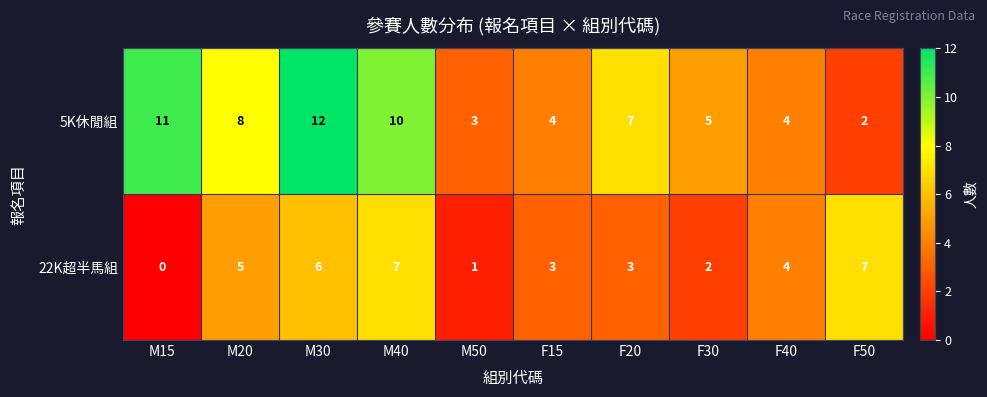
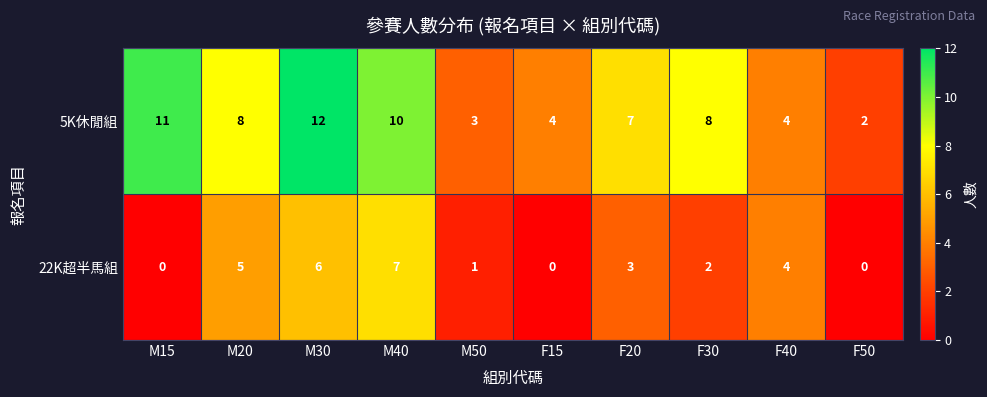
5K休閒組, F30: 5 -> 8
22K超半馬組, F15: 3 -> 0
22K超半馬組, F50: 7 -> 0
